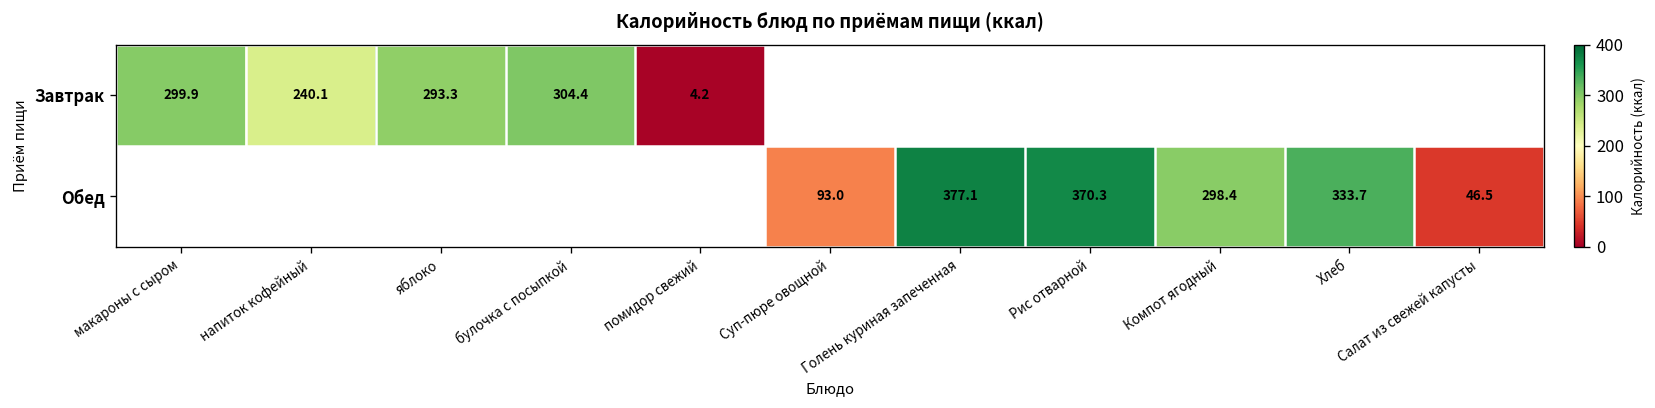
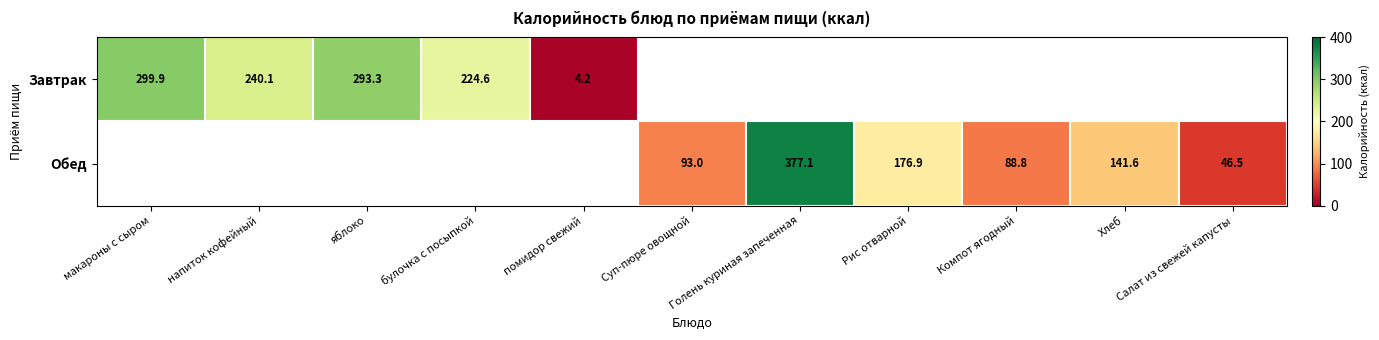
Завтрак, булочка с посыпкой: 304.4 -> 224.6
Обед, Рис отварной: 370.3 -> 176.9
Обед, Компот ягодный: 298.4 -> 88.8
Обед, Хлеб: 333.7 -> 141.6
